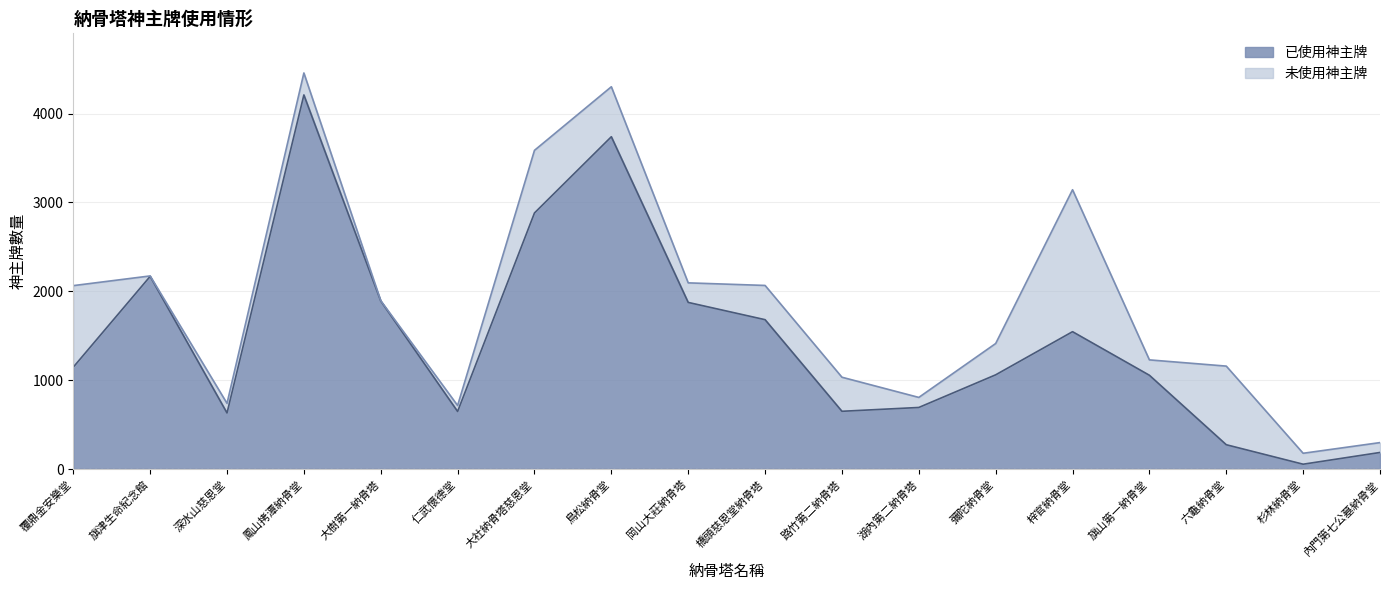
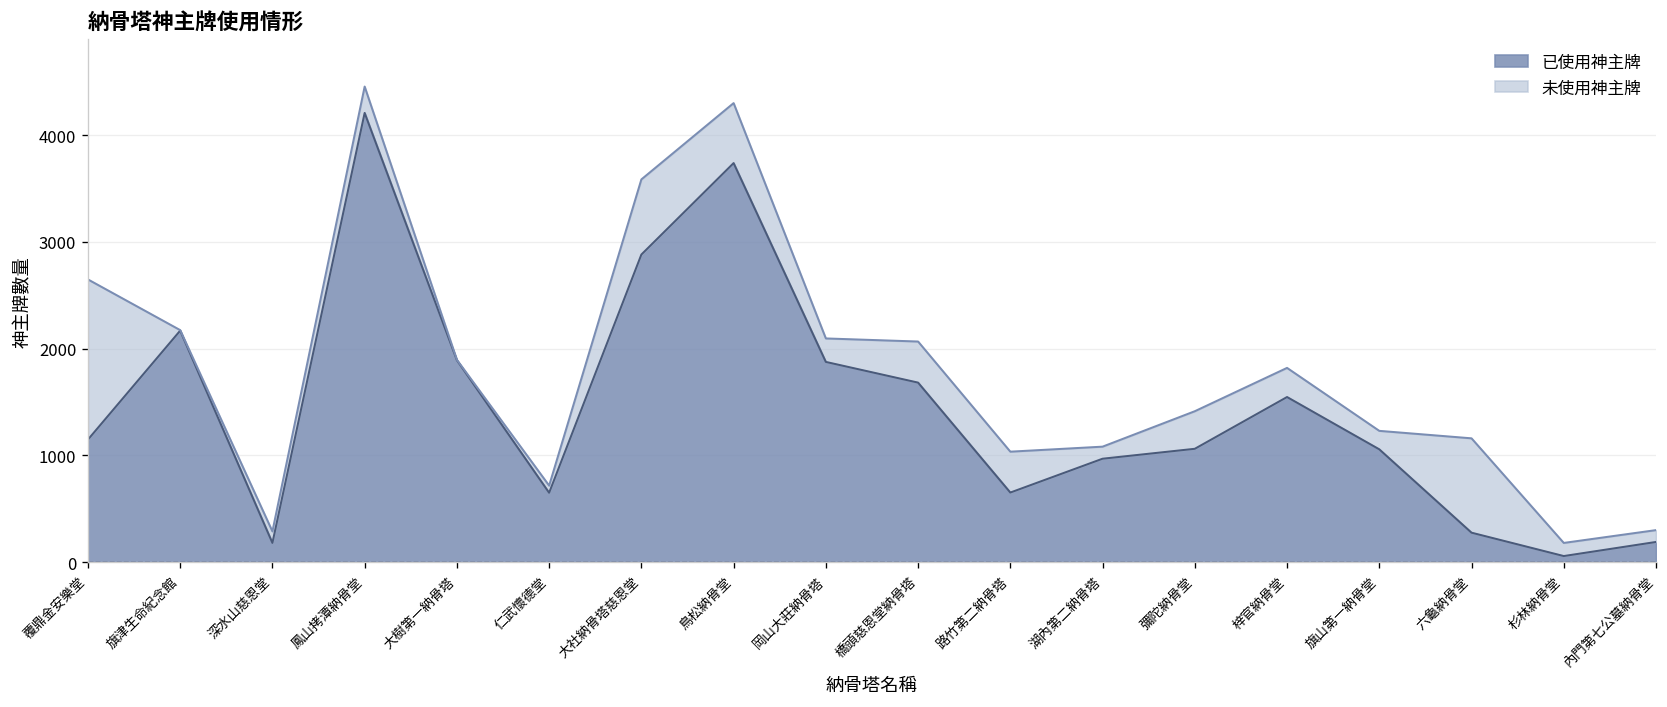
未使用神主牌, 覆鼎金安樂堂: 900 -> 1500
已使用神主牌, 深水山慈恩堂: 600 -> 200
已使用神主牌, 湖內第二納骨塔: 700 -> 1000
未使用神主牌, 梓官納骨堂: 1600 -> 300
